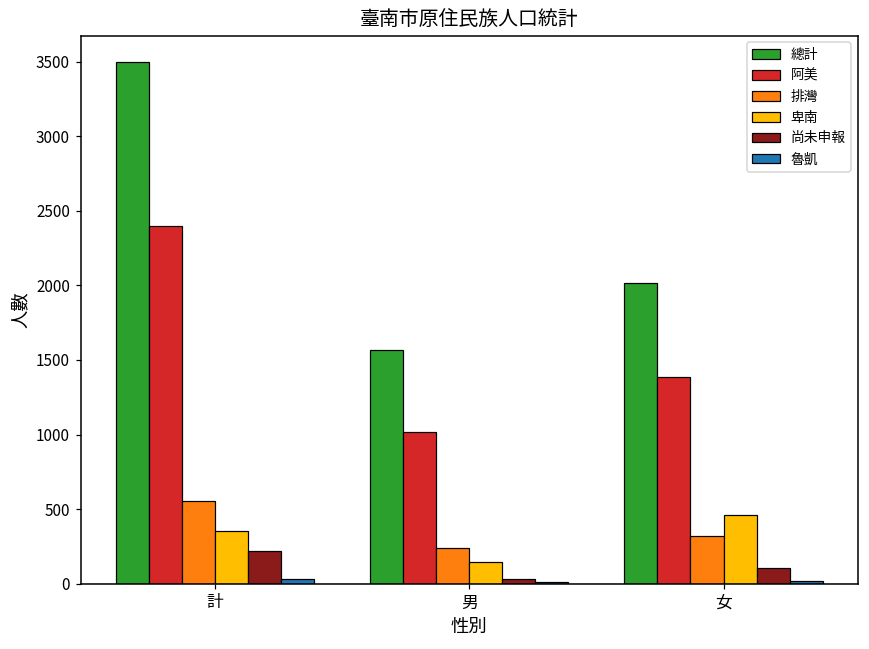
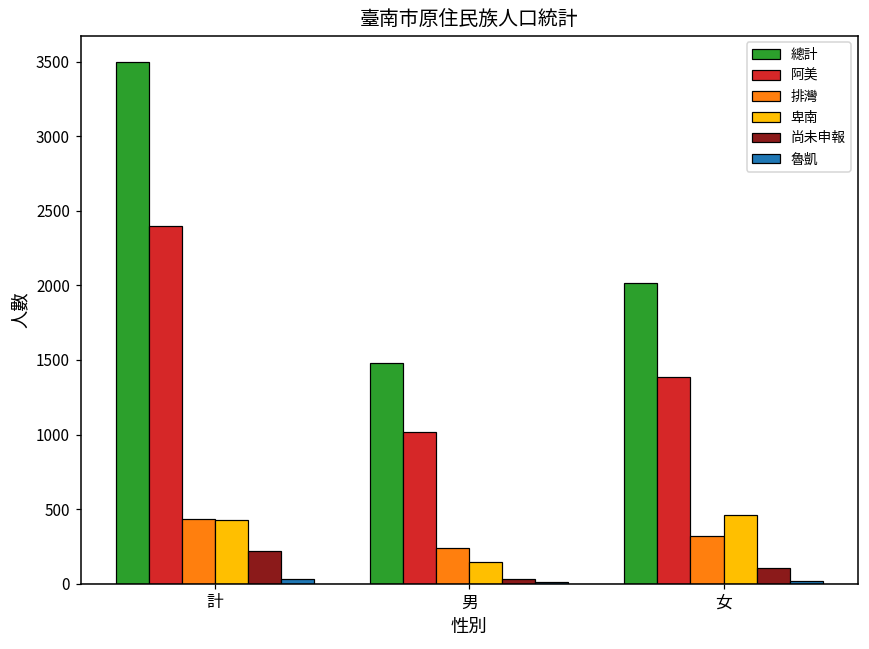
排灣, 計: 560 -> 430
卑南, 計: 350 -> 430
總計, 男: 1570 -> 1480
